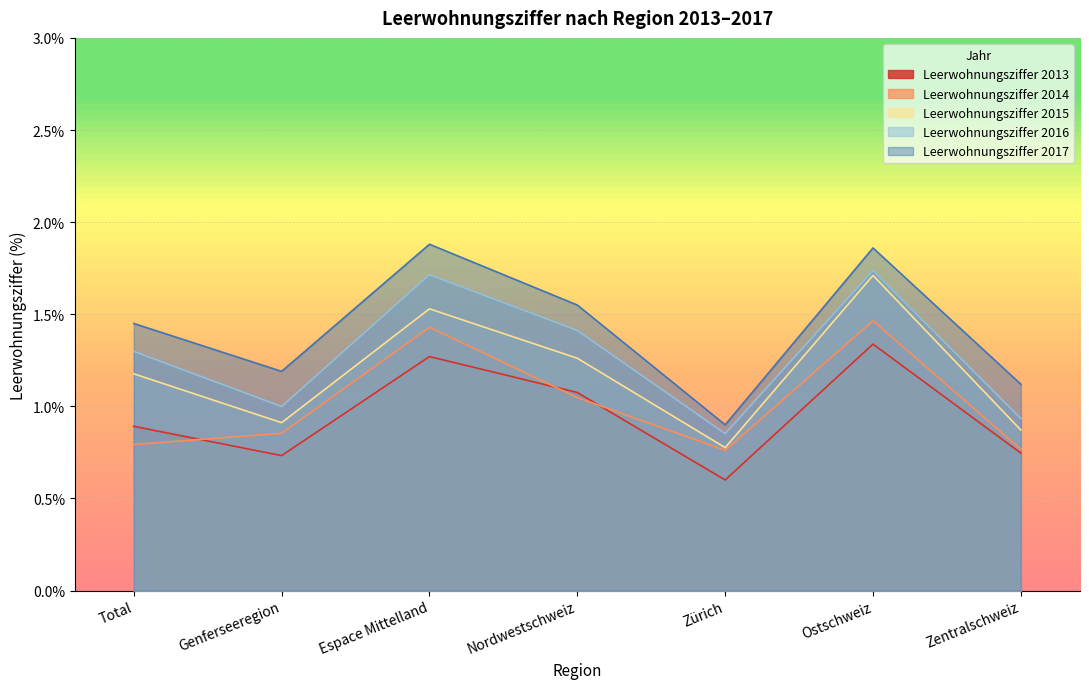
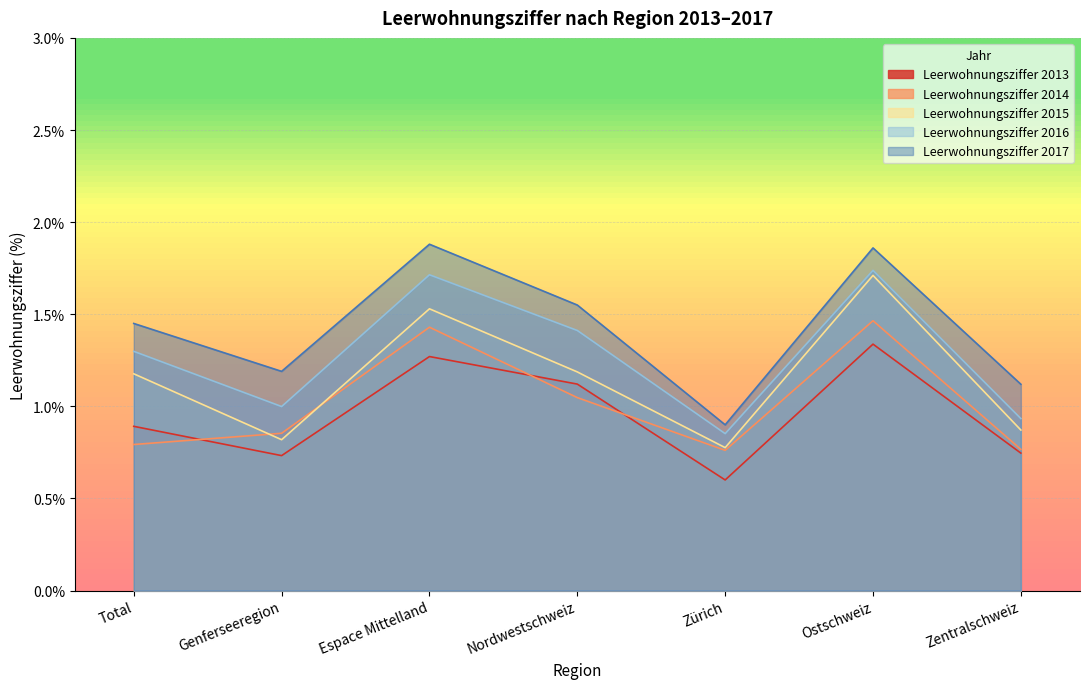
Leerwohnungsziffer 2015, Genferseeregion: 0.91% -> 0.82%
Leerwohnungsziffer 2013, Nordwestschweiz: 1.08% -> 1.12%
Leerwohnungsziffer 2015, Nordwestschweiz: 1.26% -> 1.19%
